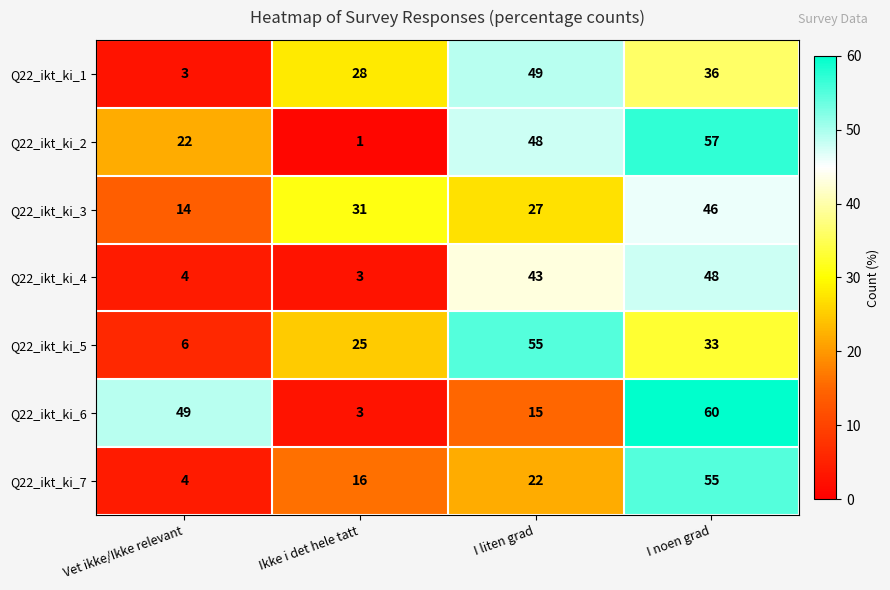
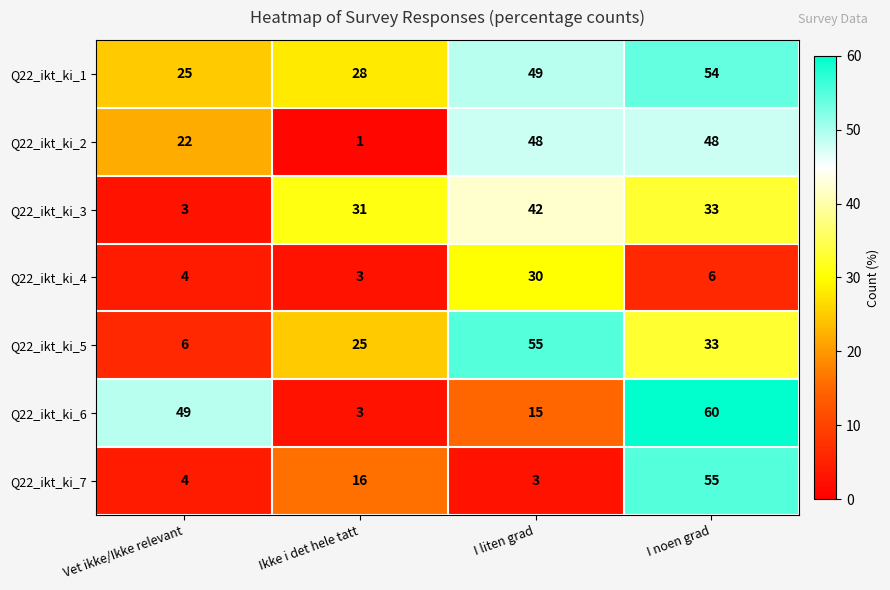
Q22_ikt_ki_1, Vet ikke/Ikke relevant: 3 -> 25
Q22_ikt_ki_1, I noen grad: 36 -> 54
Q22_ikt_ki_2, I noen grad: 57 -> 48
Q22_ikt_ki_3, Vet ikke/Ikke relevant: 14 -> 3
Q22_ikt_ki_3, I liten grad: 27 -> 42
Q22_ikt_ki_3, I noen grad: 46 -> 33
Q22_ikt_ki_4, I liten grad: 43 -> 30
Q22_ikt_ki_4, I noen grad: 48 -> 6
Q22_ikt_ki_7, I liten grad: 22 -> 3
